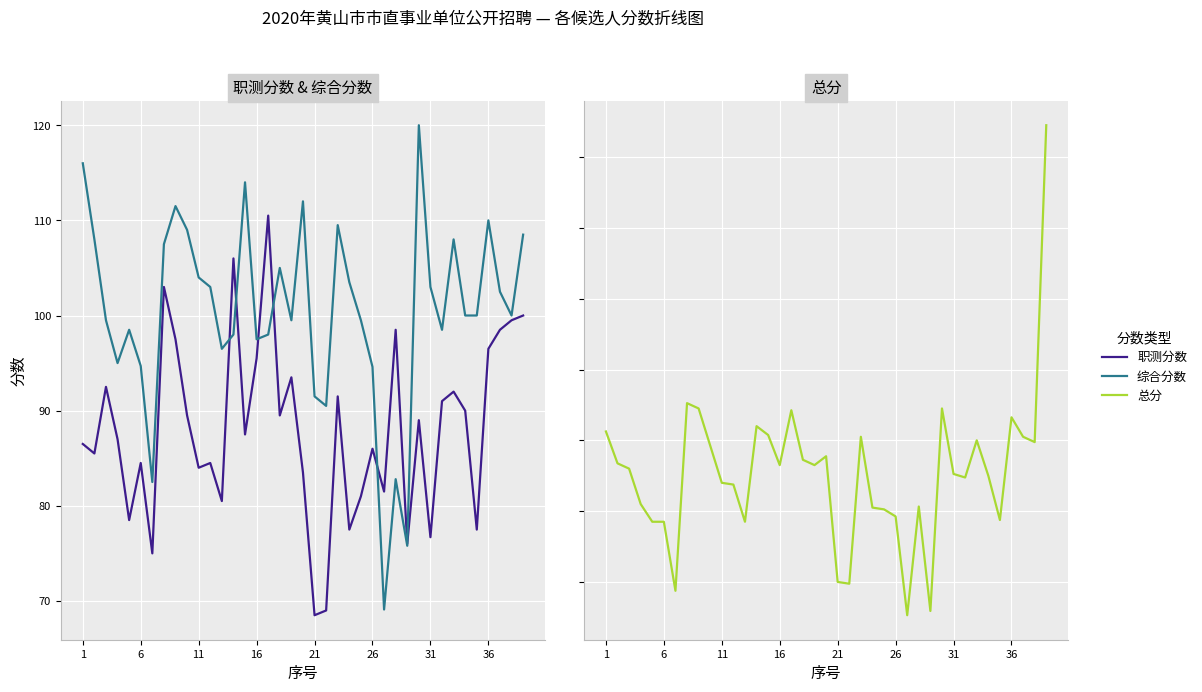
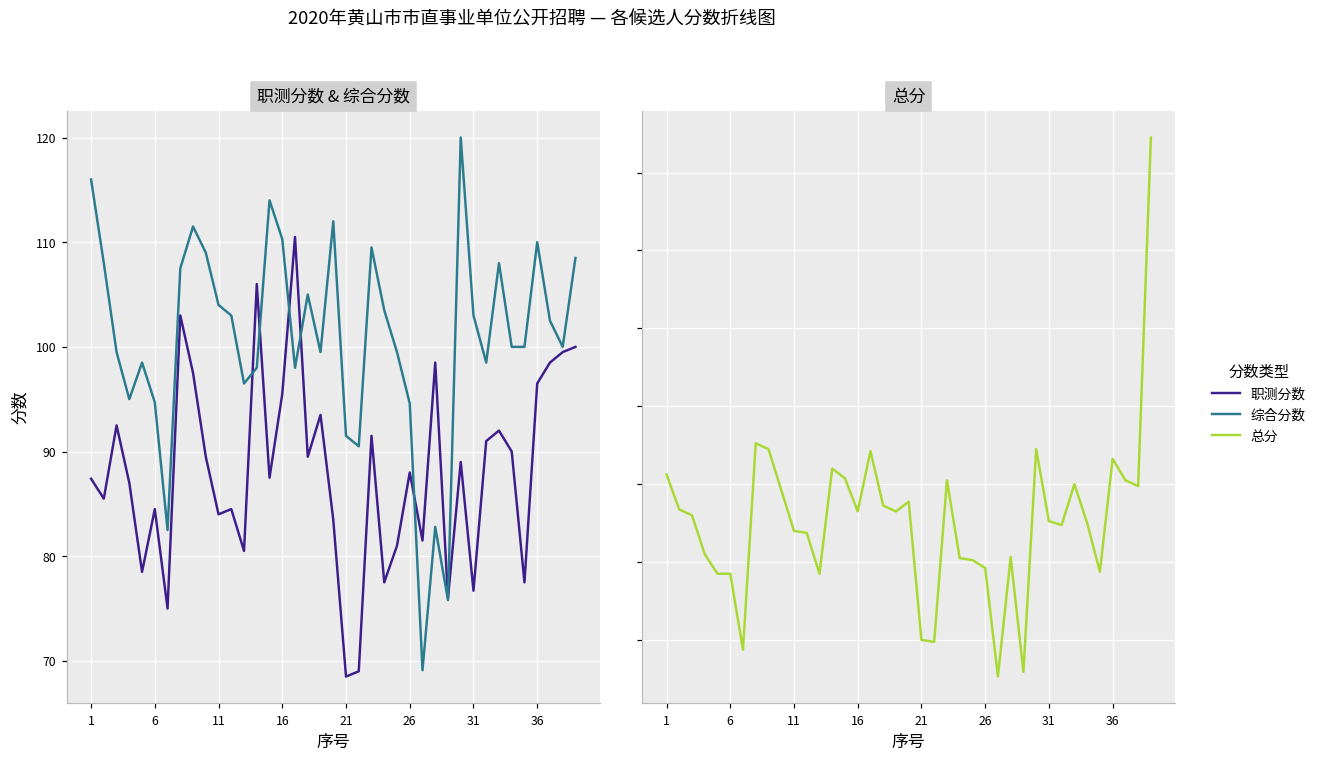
职测分数 & 综合分数, 职测分数, 1: 86.5 -> 87.4
职测分数 & 综合分数, 综合分数, 16: 98 -> 110
职测分数 & 综合分数, 职测分数, 26: 86 -> 88
